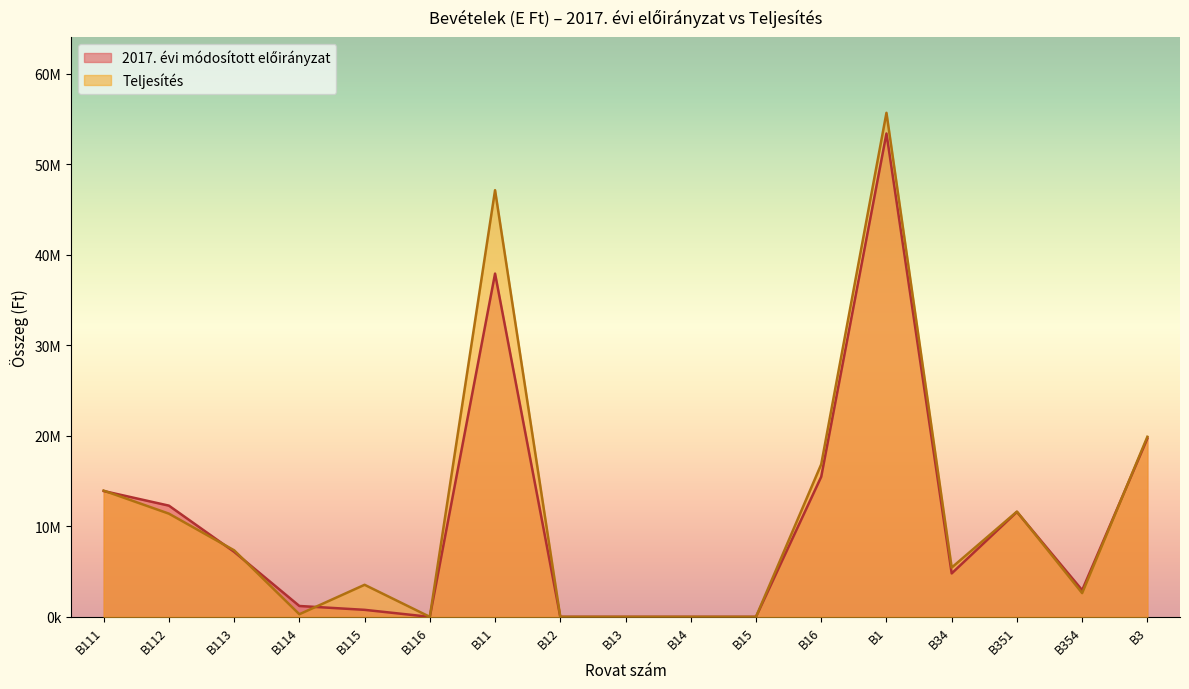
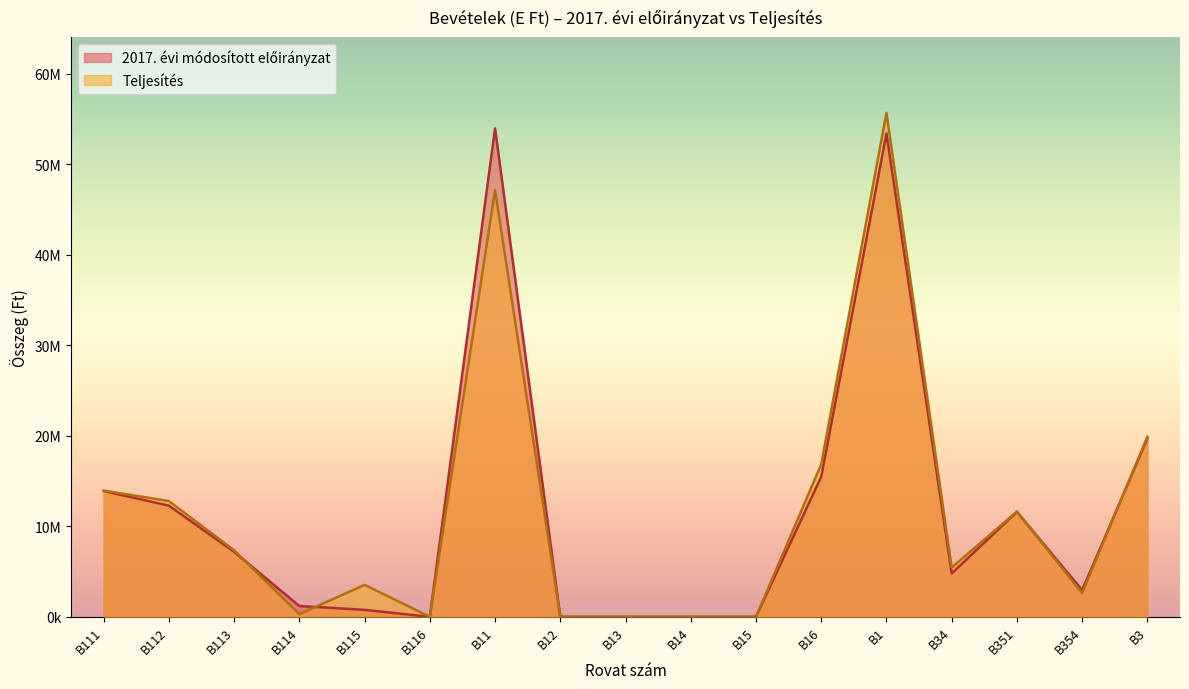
Teljesítés, B112: 11000000 -> 13000000
2017. évi módosított előirányzat, B11: 38000000 -> 54000000
